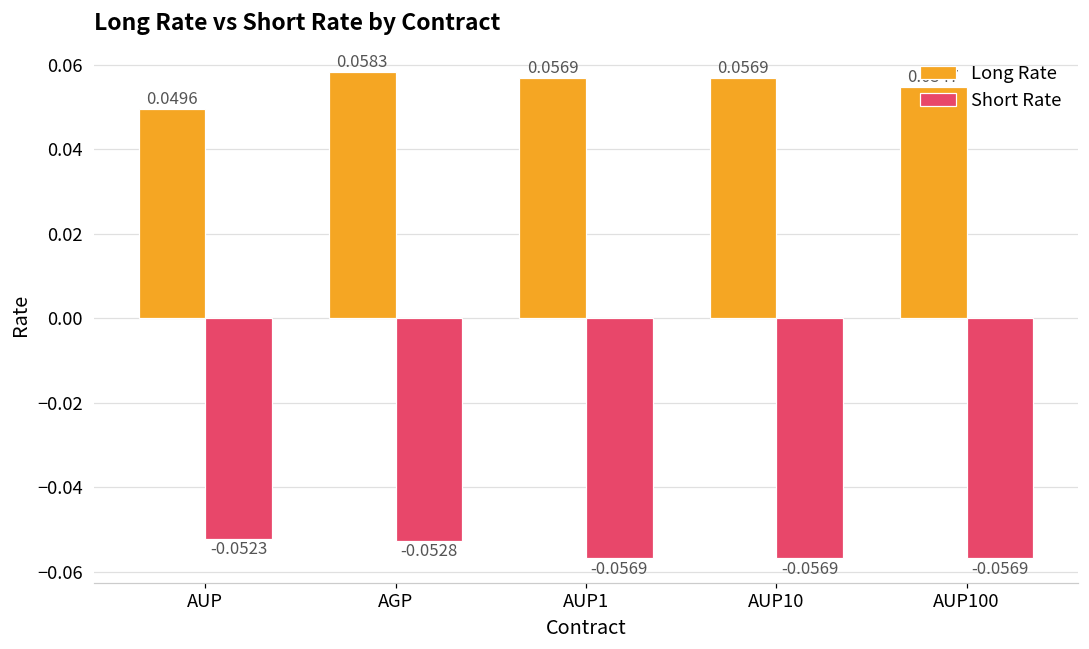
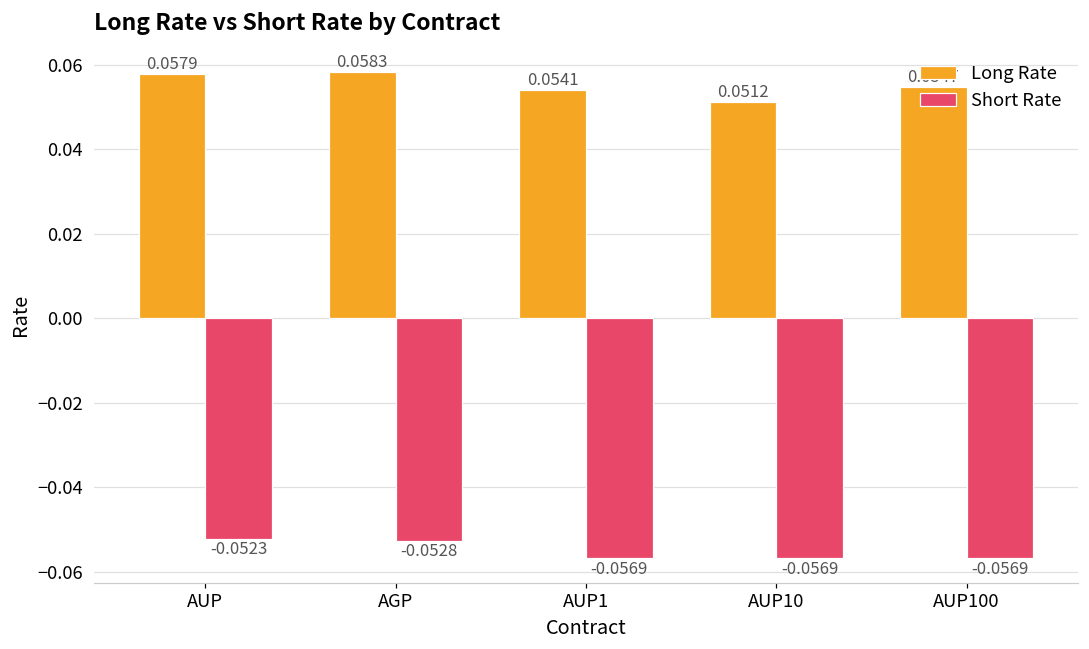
Long Rate, AUP: 0.0496 -> 0.0579
Long Rate, AUP1: 0.0569 -> 0.0541
Long Rate, AUP10: 0.0569 -> 0.0512
